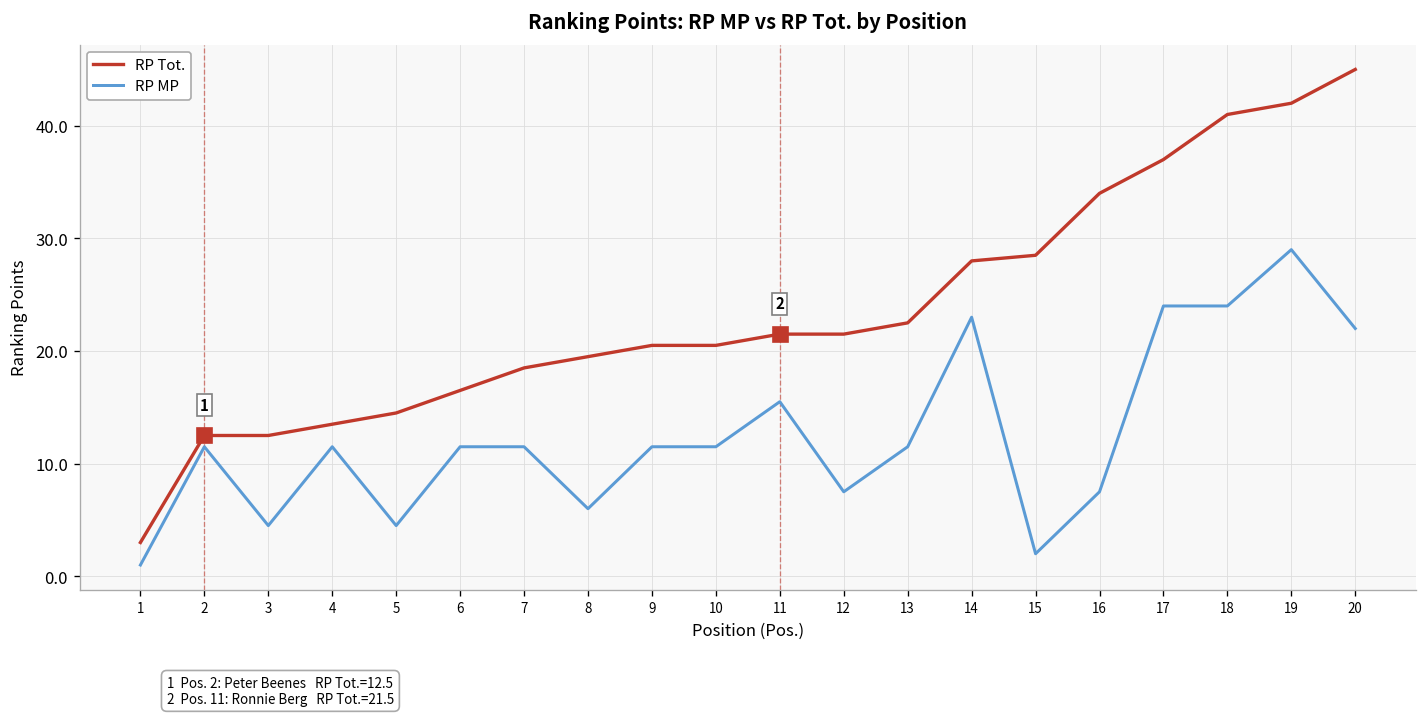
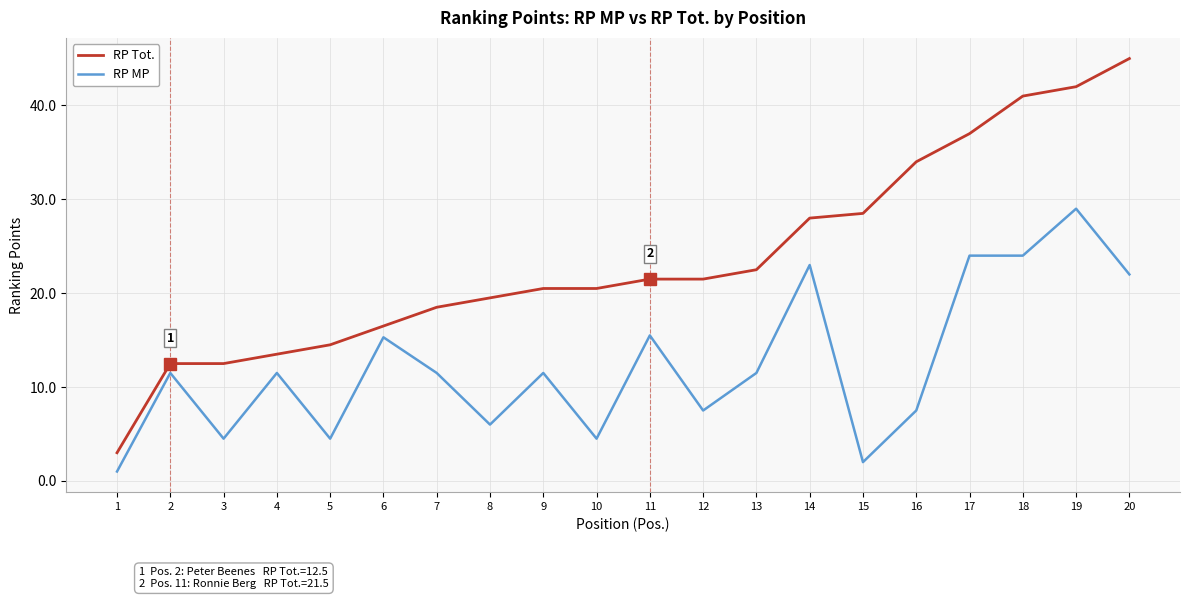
RP MP, 6: 12 -> 15
RP MP, 10: 12 -> 5
